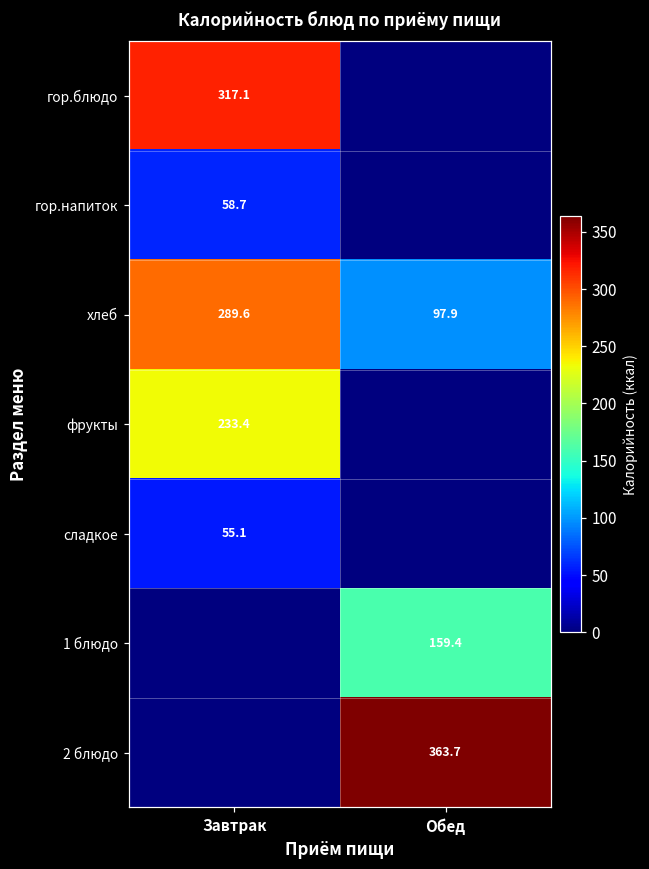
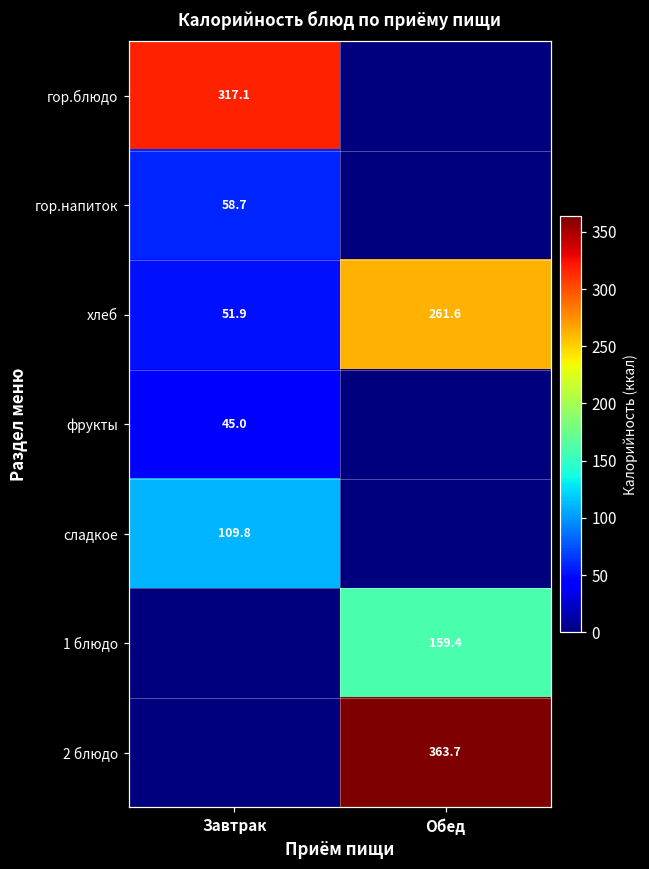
хлеб, Завтрак: 289.6 -> 51.9
хлеб, Обед: 97.9 -> 261.6
фрукты, Завтрак: 233.4 -> 45.0
сладкое, Завтрак: 55.1 -> 109.8
